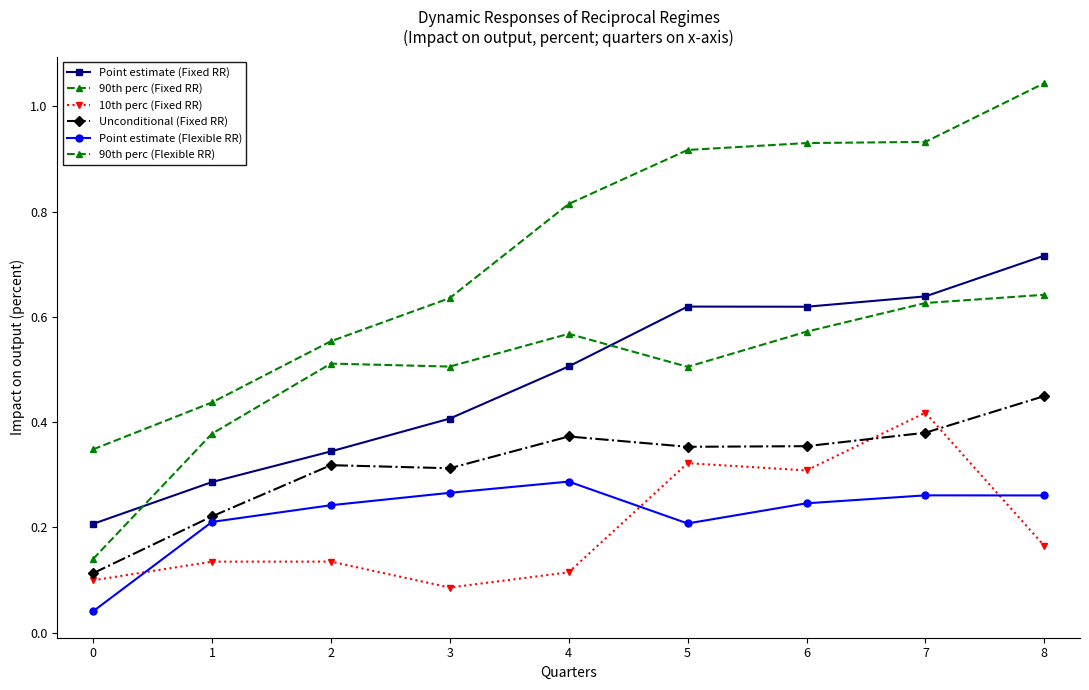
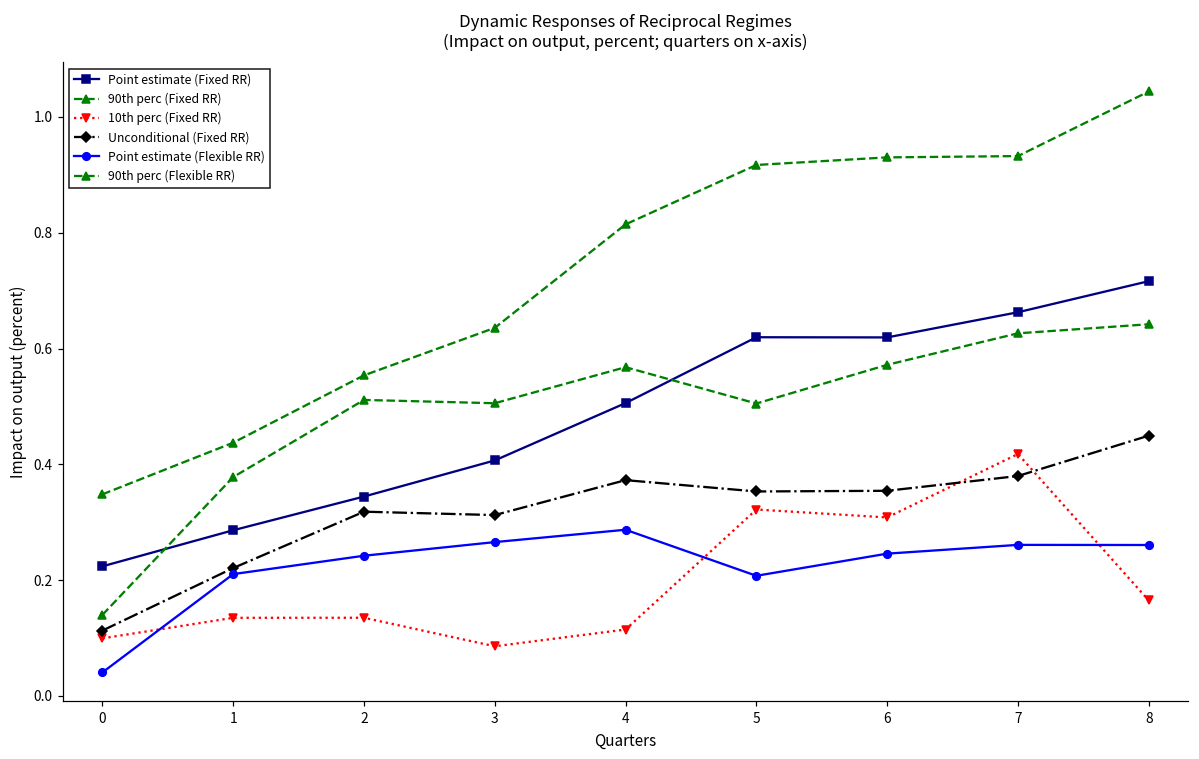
Point estimate (Fixed RR), 0: 0.21 -> 0.22
Point estimate (Fixed RR), 7: 0.64 -> 0.66
